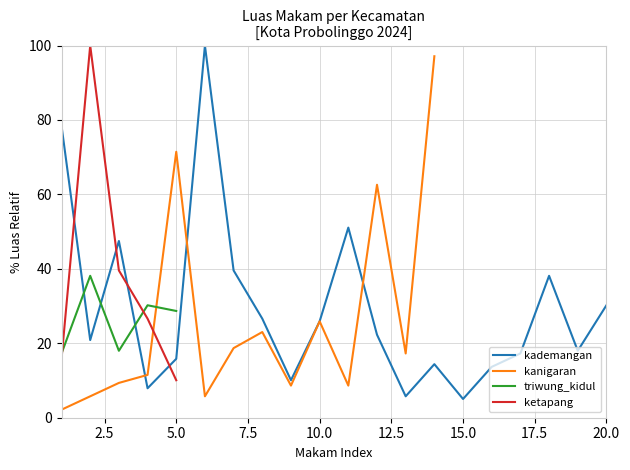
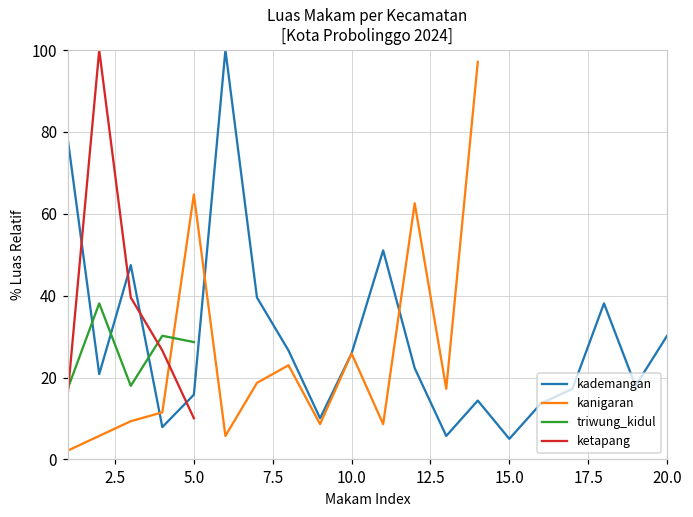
kanigaran, 5.0: 71 -> 65
